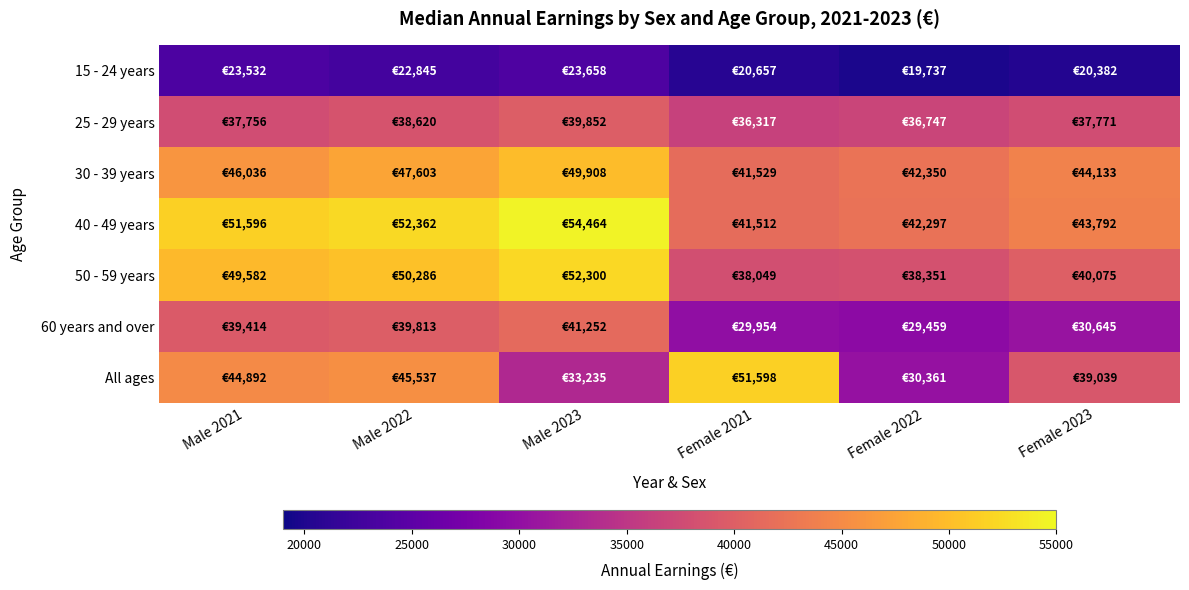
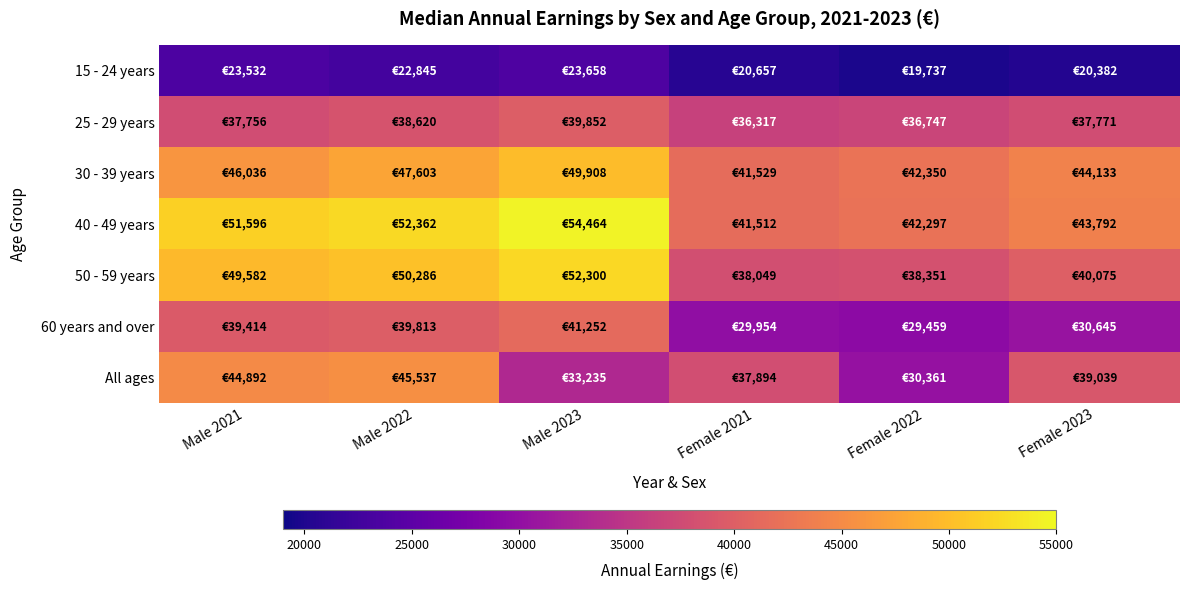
All ages, Female 2021: €51,598 -> €37,894
